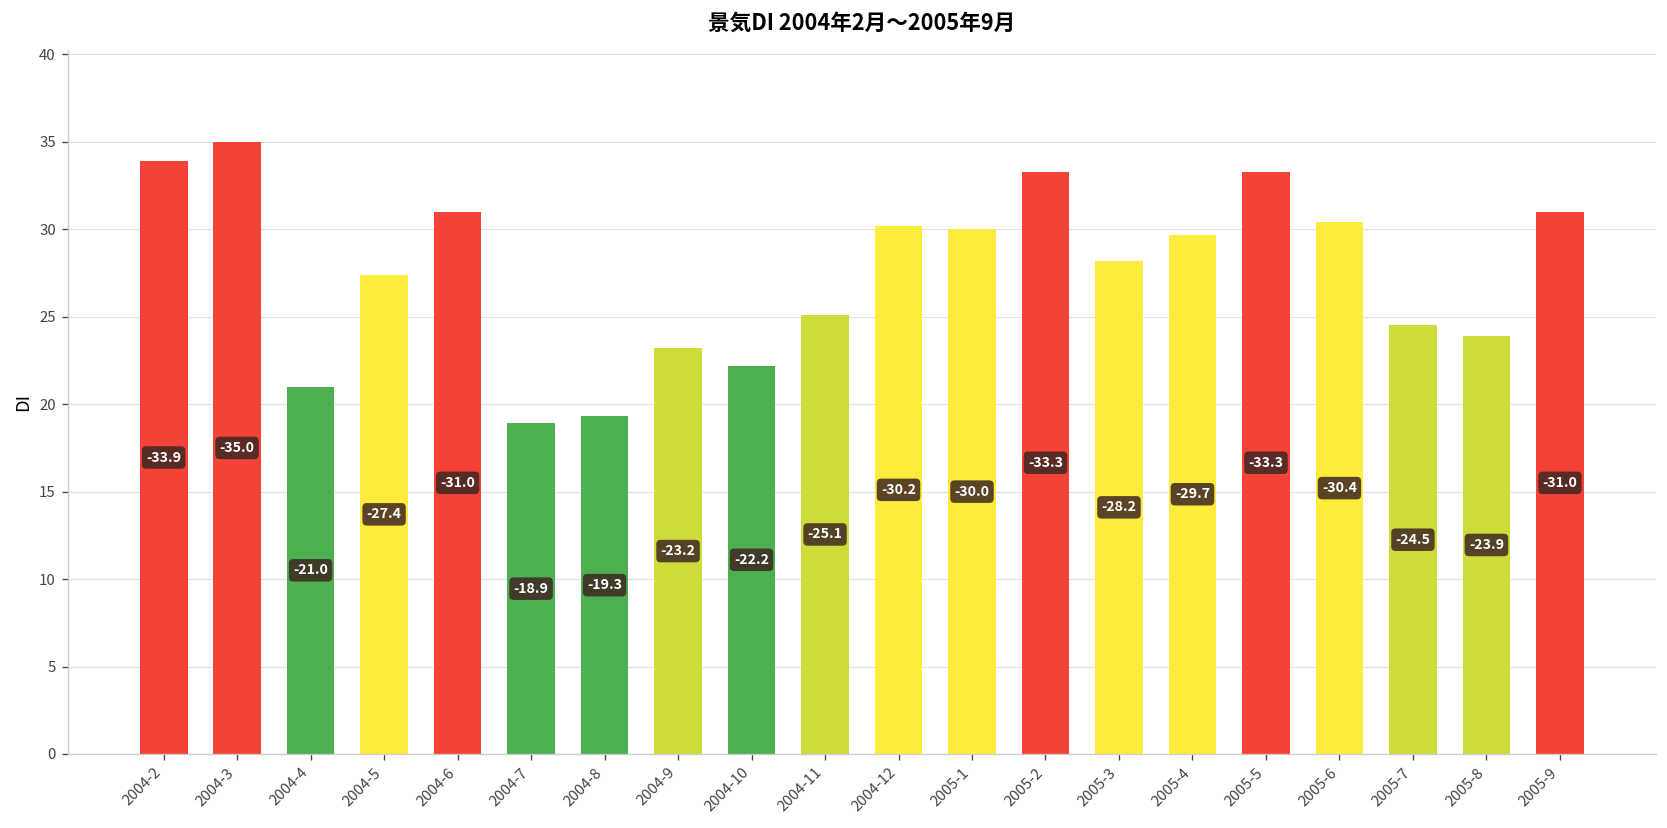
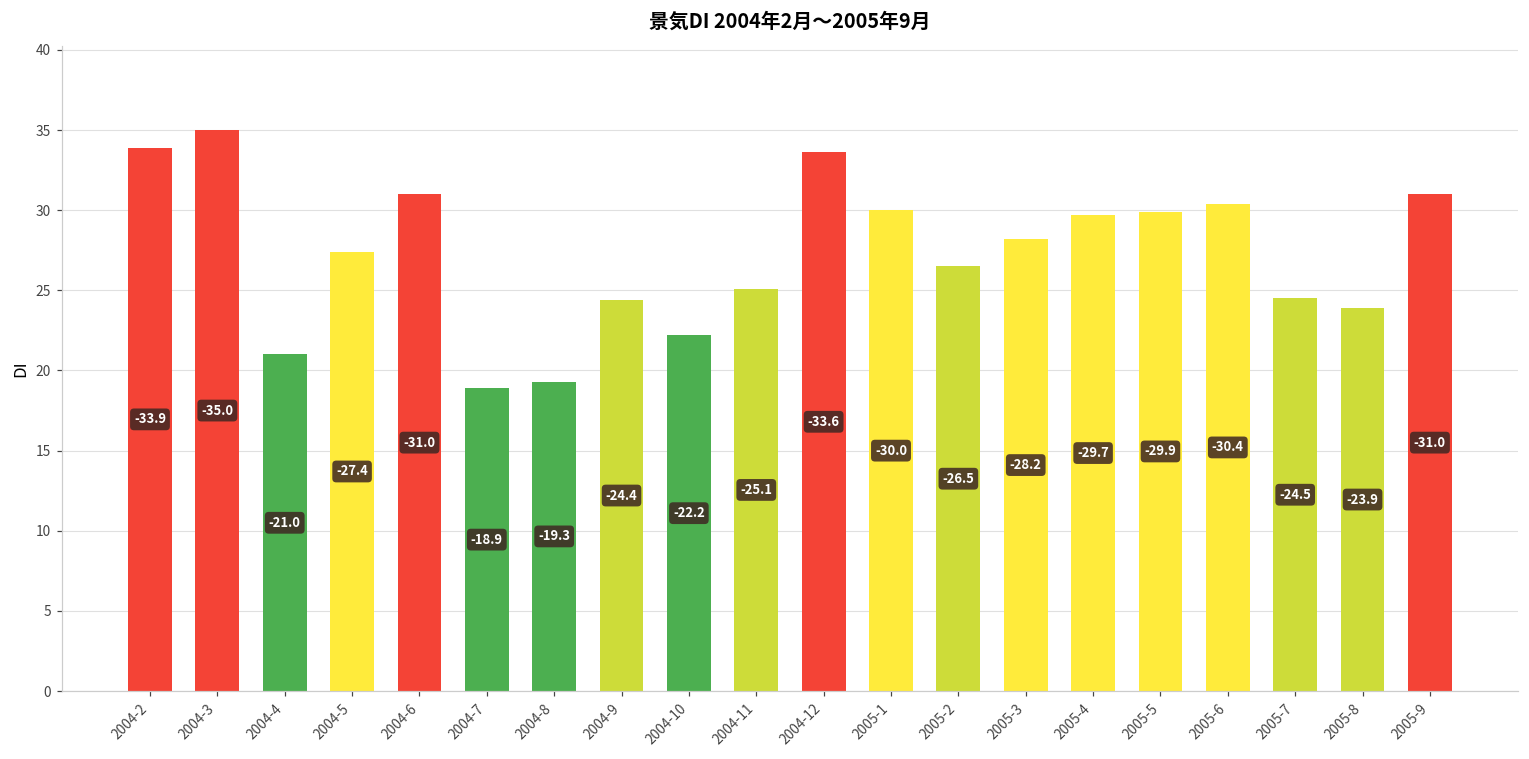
2004-9: -23.2 -> -24.4
2004-12: -30.2 -> -33.6
2005-2: -33.3 -> -26.5
2005-5: -33.3 -> -29.9
